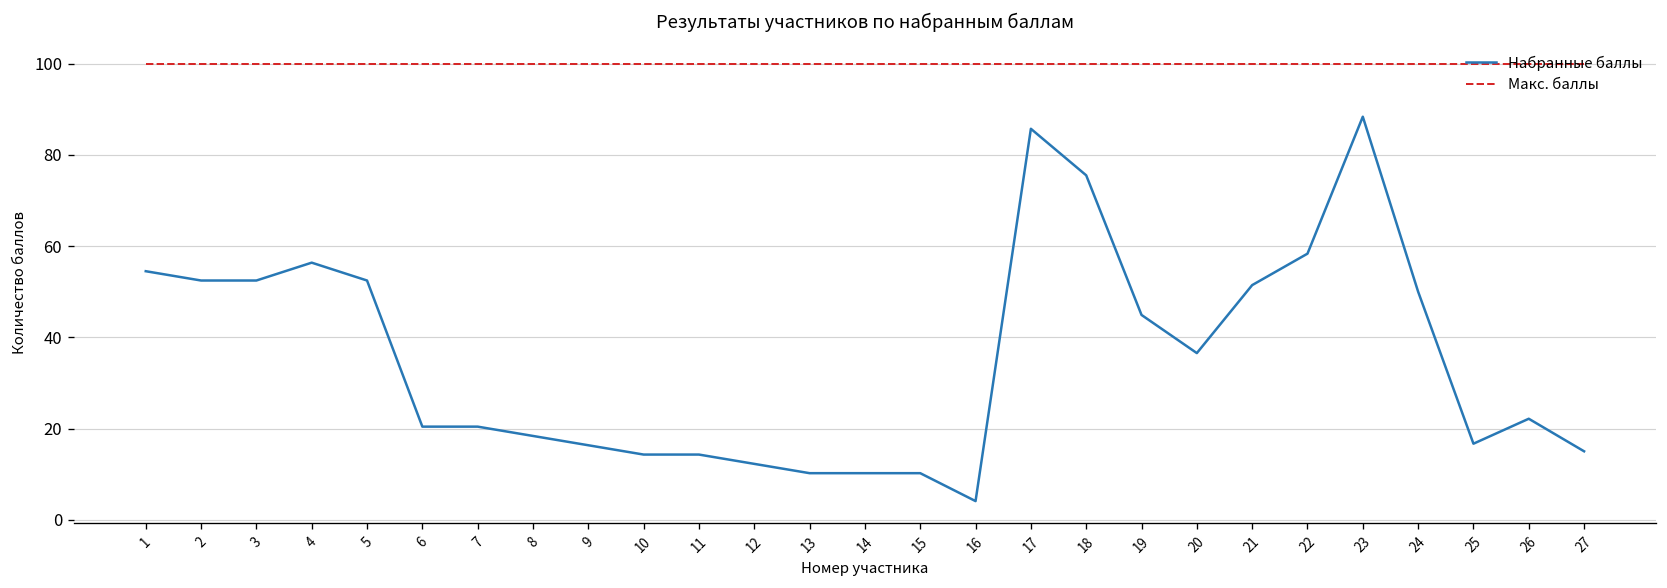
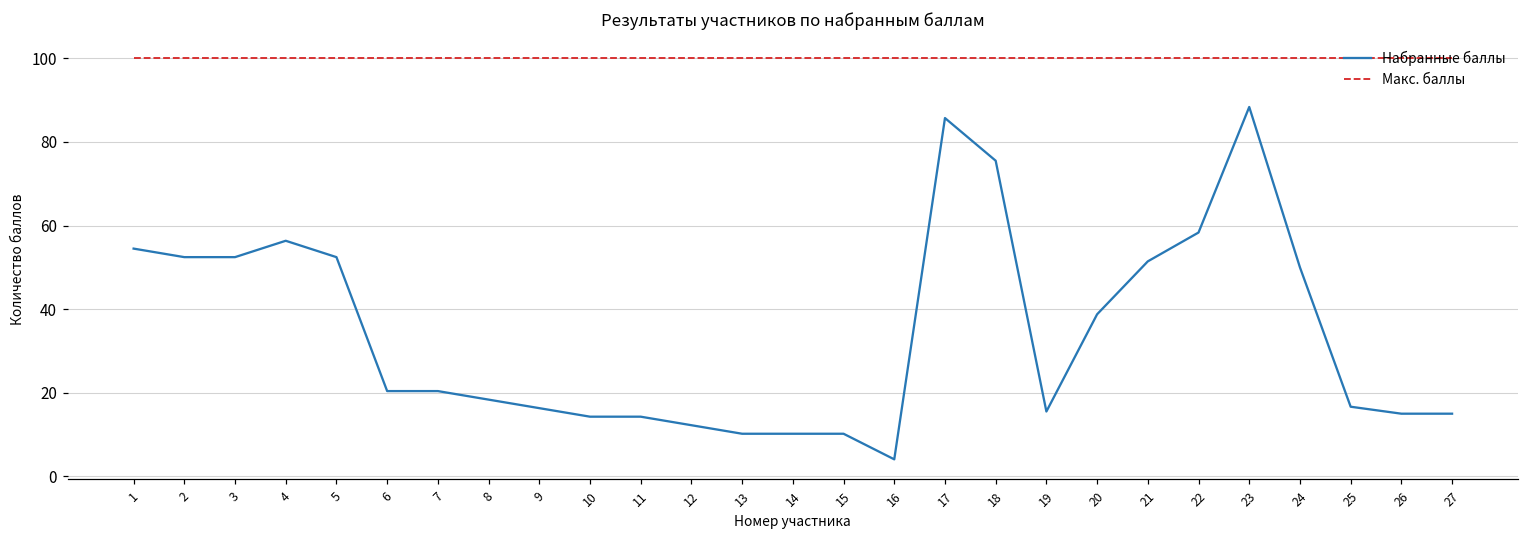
Набранные баллы, 19: 45 -> 16
Набранные баллы, 20: 37 -> 39
Набранные баллы, 26: 22 -> 15
